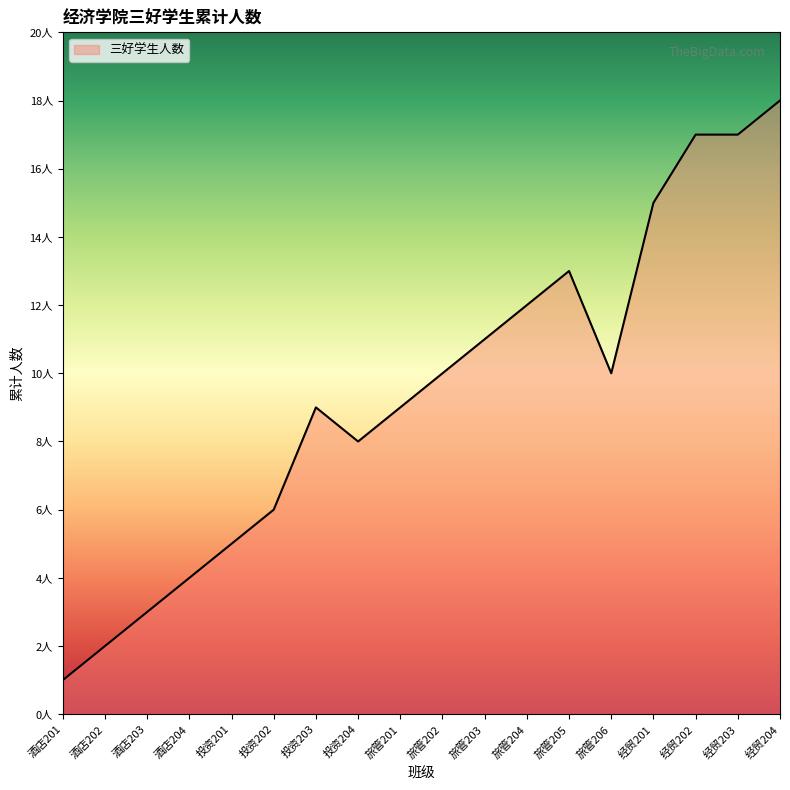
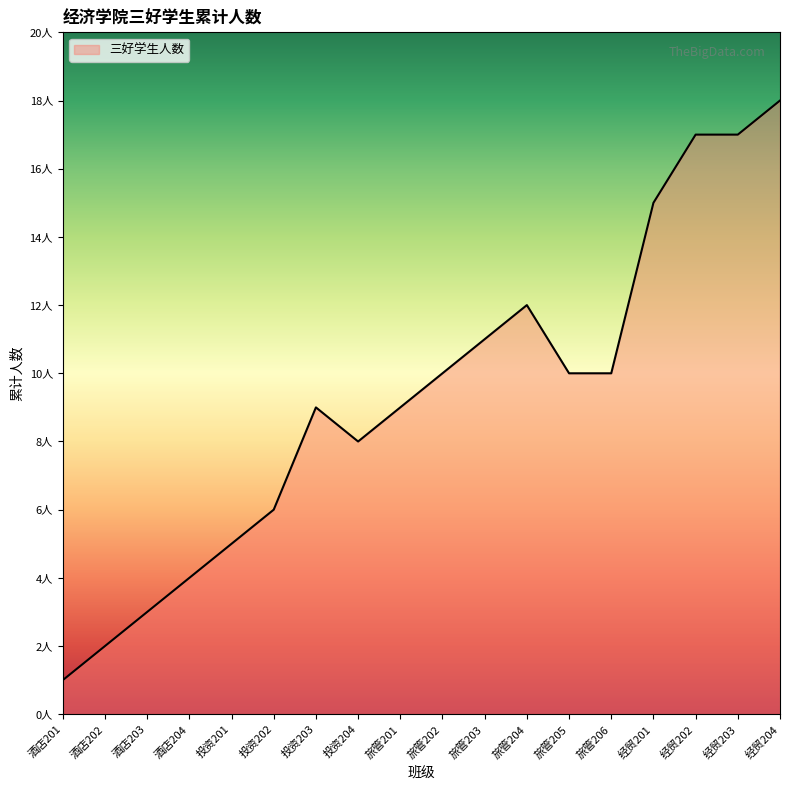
旅管205: 13人 -> 10人
